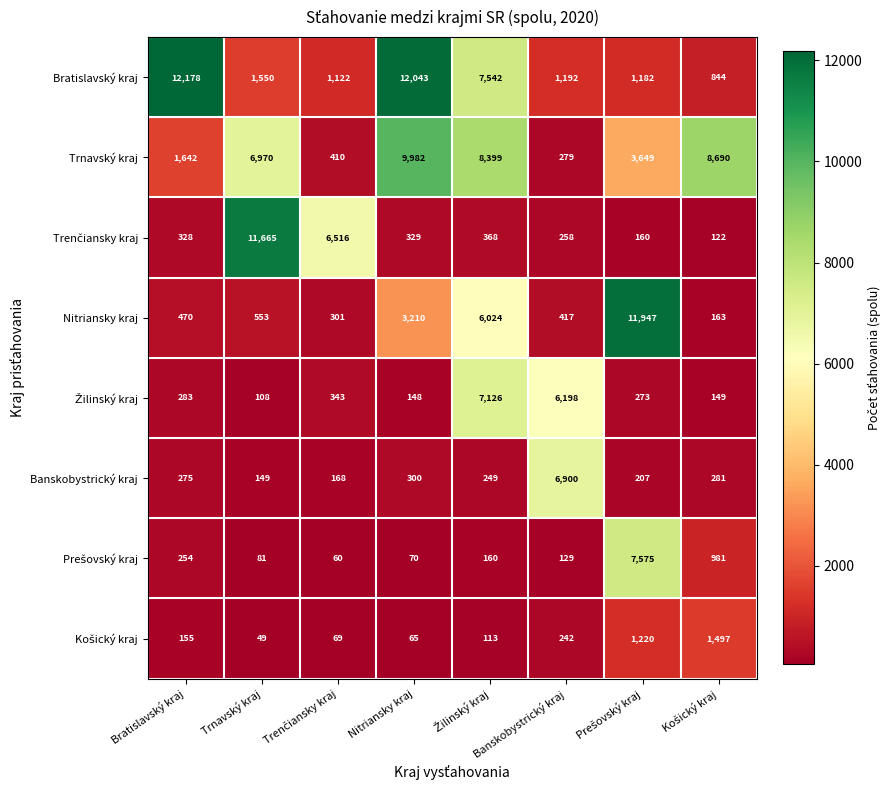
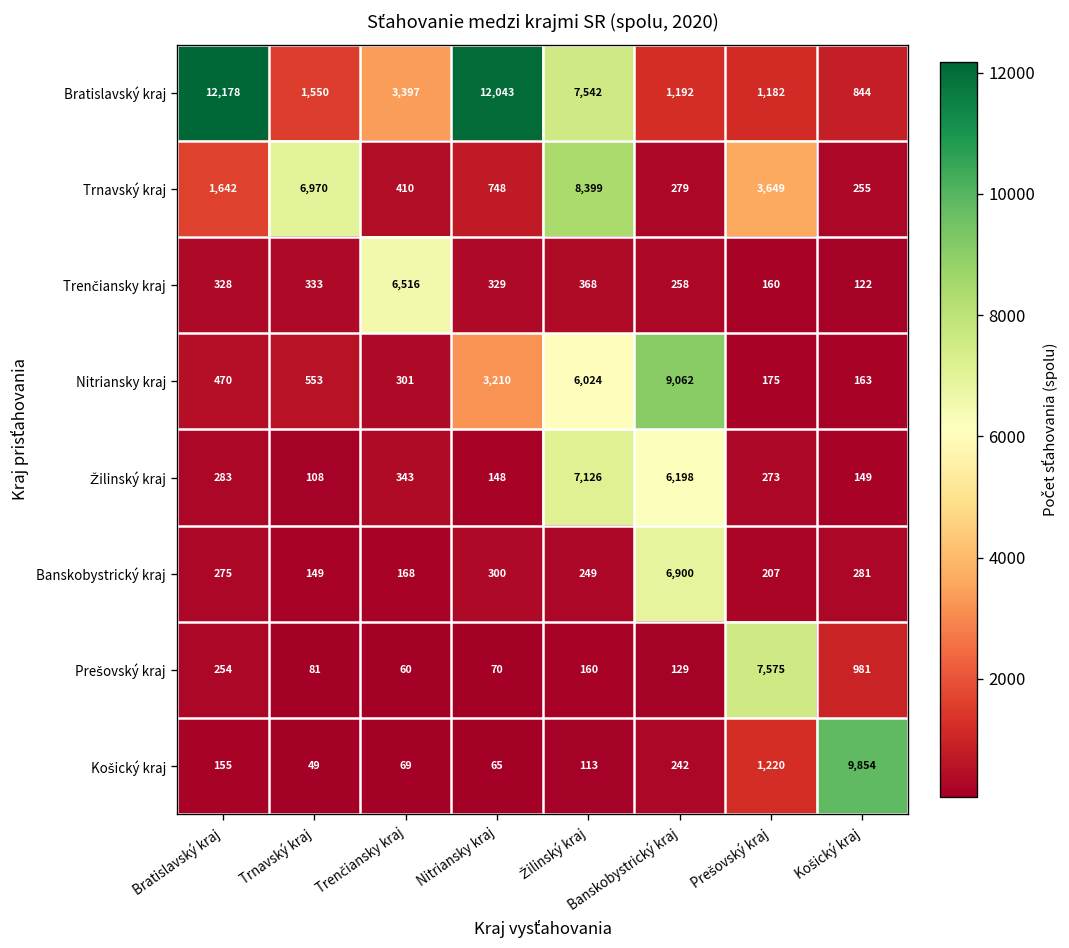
Bratislavský kraj, Trenčiansky kraj: 1,122 -> 3,397
Trnavský kraj, Nitriansky kraj: 9,982 -> 748
Trnavský kraj, Košický kraj: 8,690 -> 255
Trenčiansky kraj, Trnavský kraj: 11,665 -> 333
Nitriansky kraj, Banskobystrický kraj: 417 -> 9,062
Nitriansky kraj, Prešovský kraj: 11,947 -> 175
Košický kraj, Košický kraj: 1,497 -> 9,854
